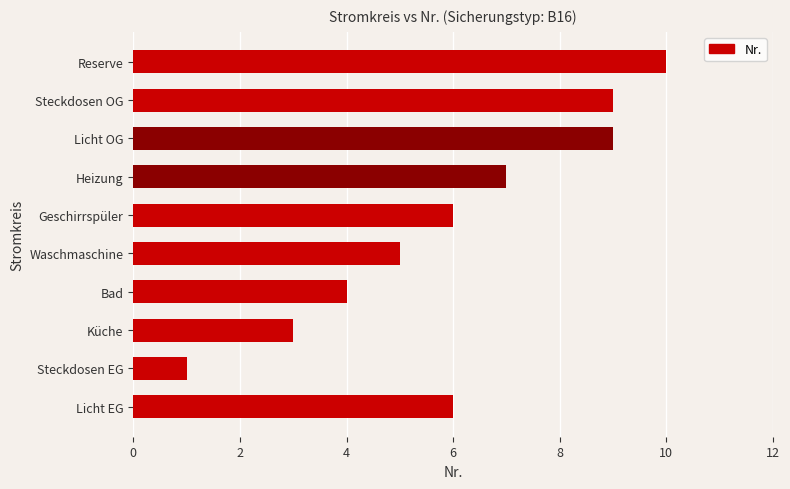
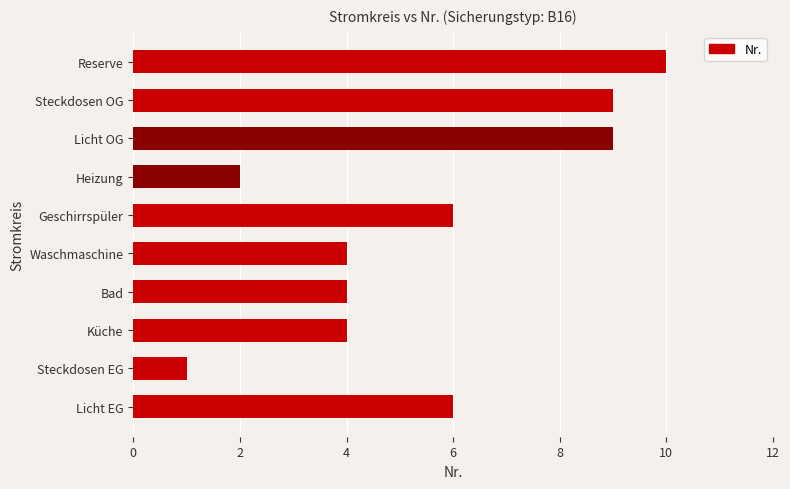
Heizung: 7 -> 2
Waschmaschine: 5 -> 4
Küche: 3 -> 4
